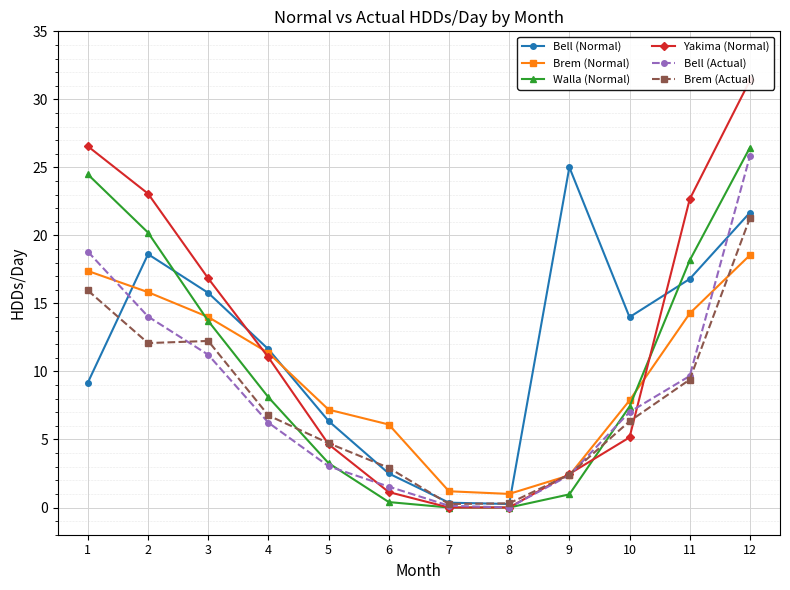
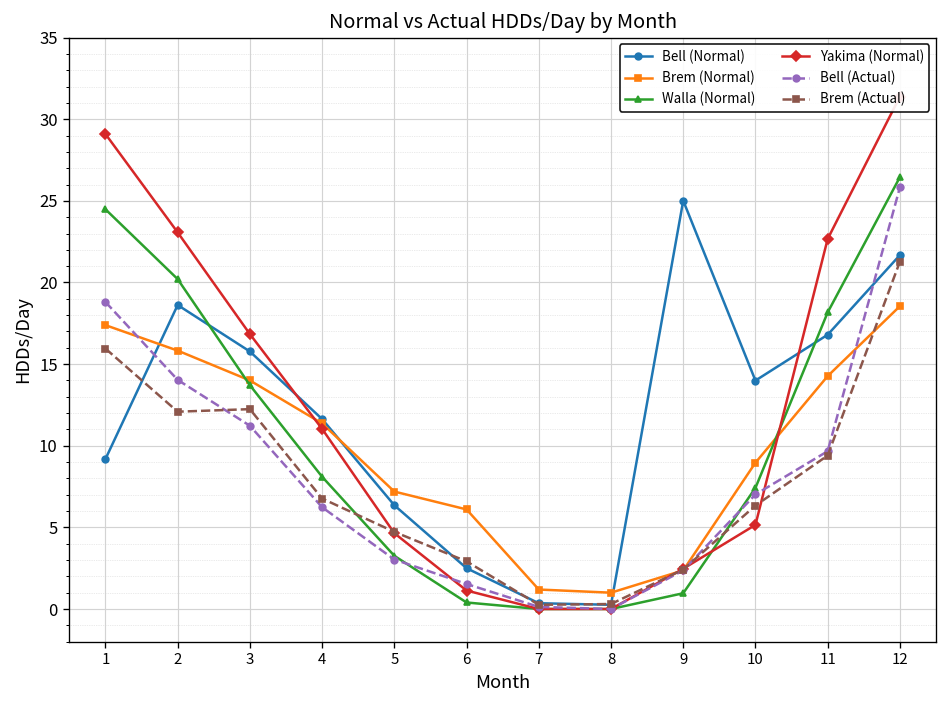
Yakima (Normal), 1: 26.5 -> 29.1
Brem (Normal), 10: 7.9 -> 9.0
